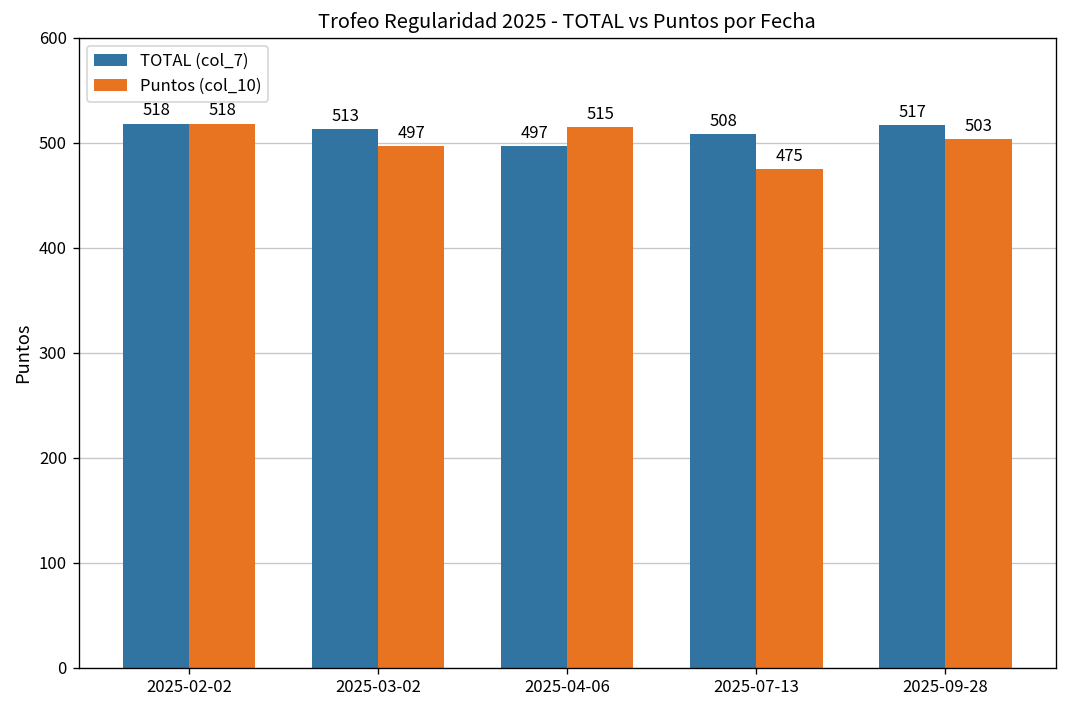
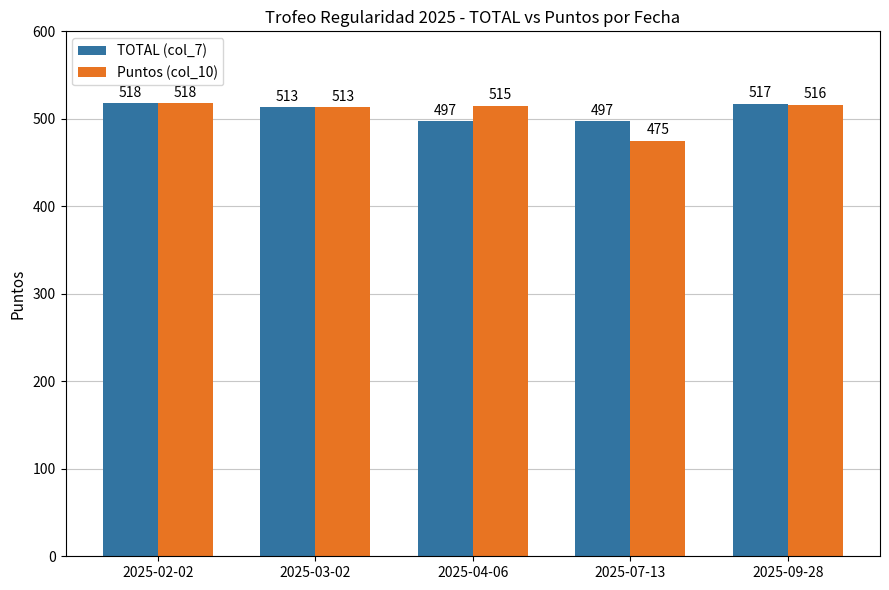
Puntos (col_10), 2025-03-02: 497 -> 513
TOTAL (col_7), 2025-07-13: 508 -> 497
Puntos (col_10), 2025-09-28: 503 -> 516
